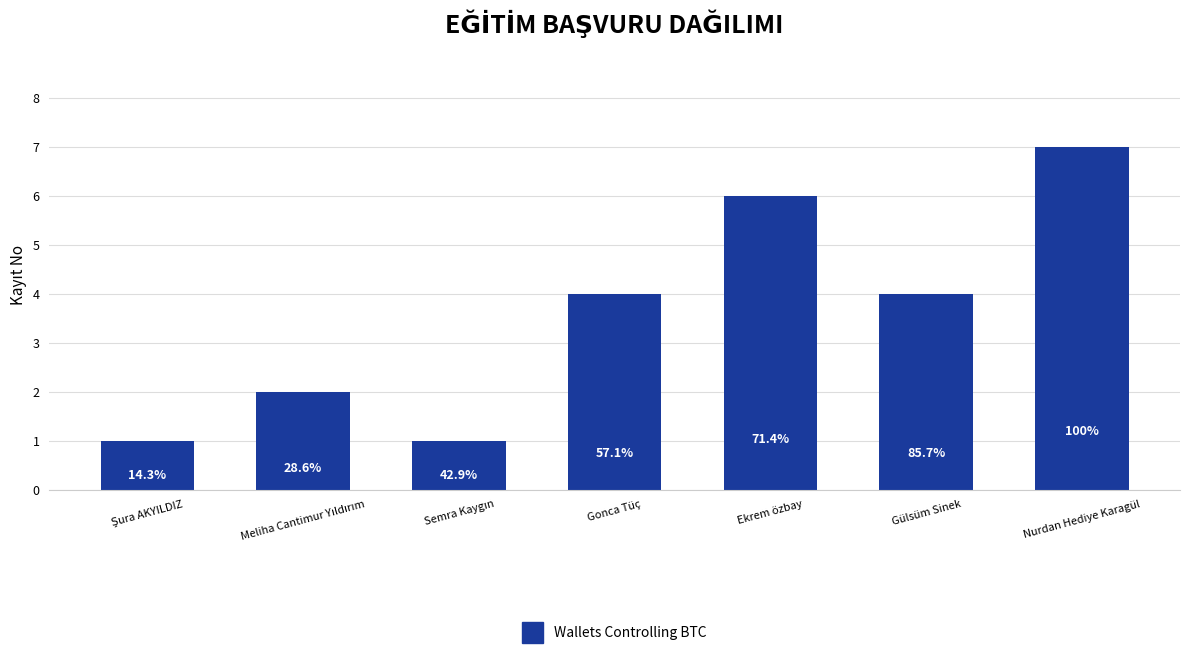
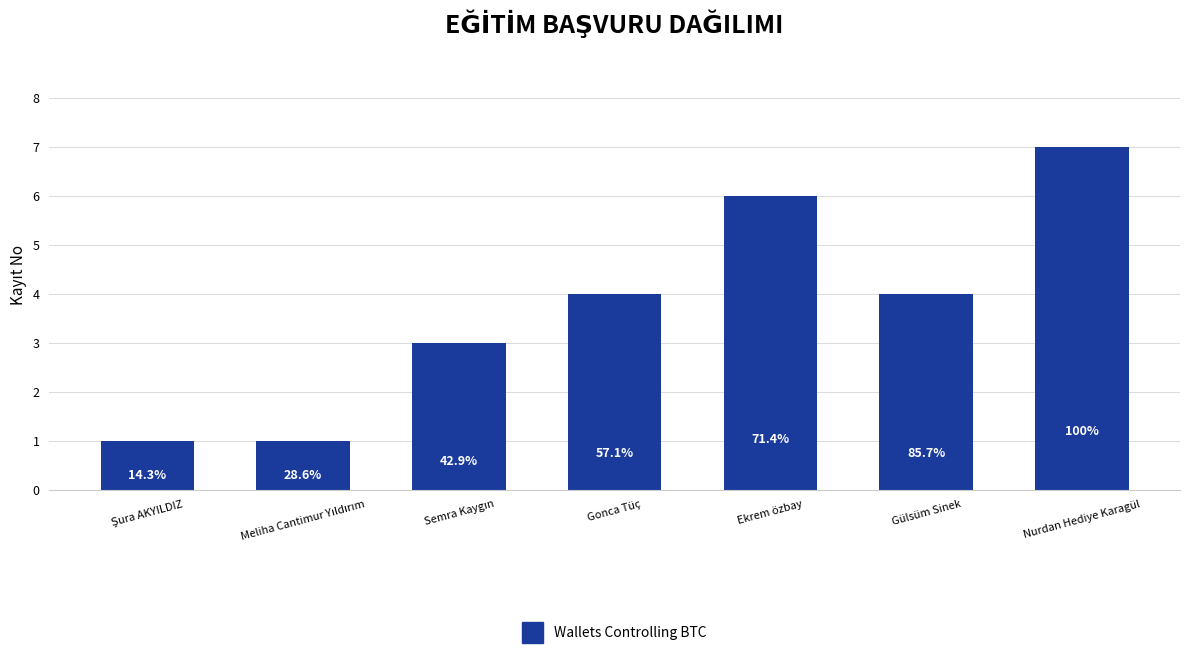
Meliha Cantimur Yıldırım: 2 -> 1
Semra Kaygın: 1 -> 3
